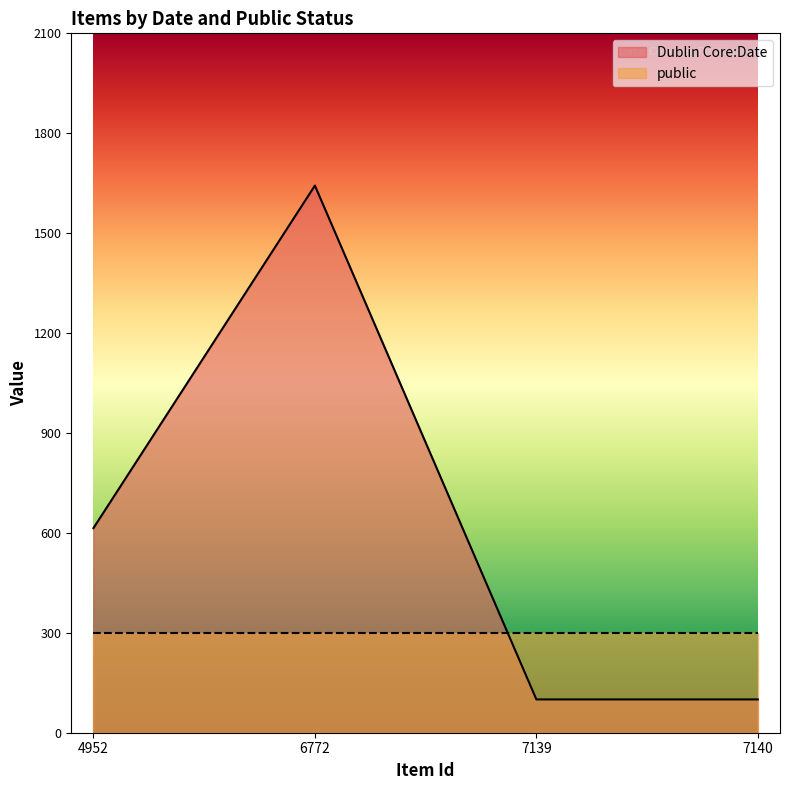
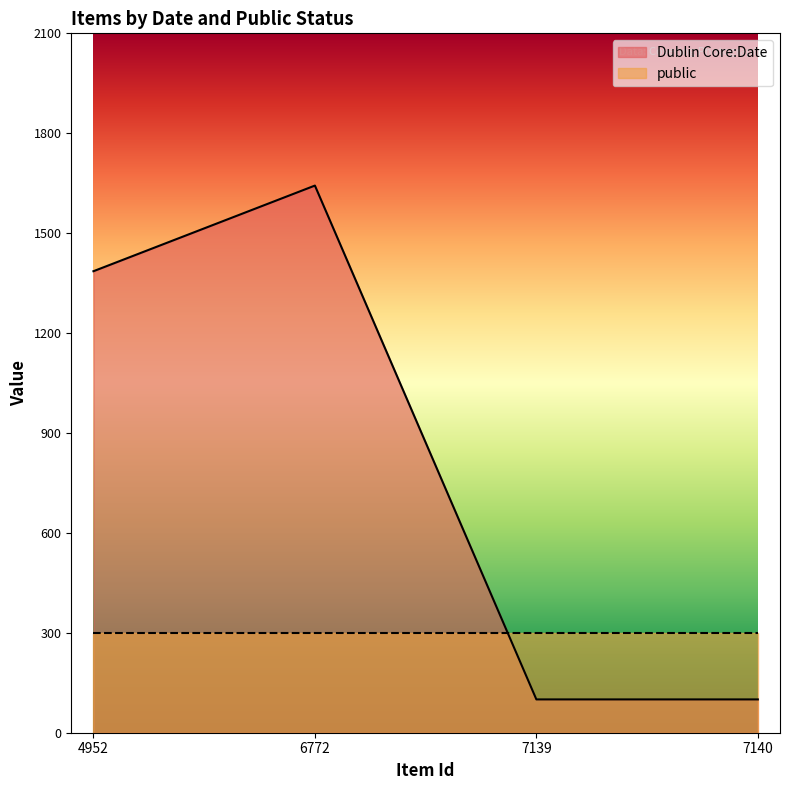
Dublin Core:Date, 4952: 610 -> 1390
